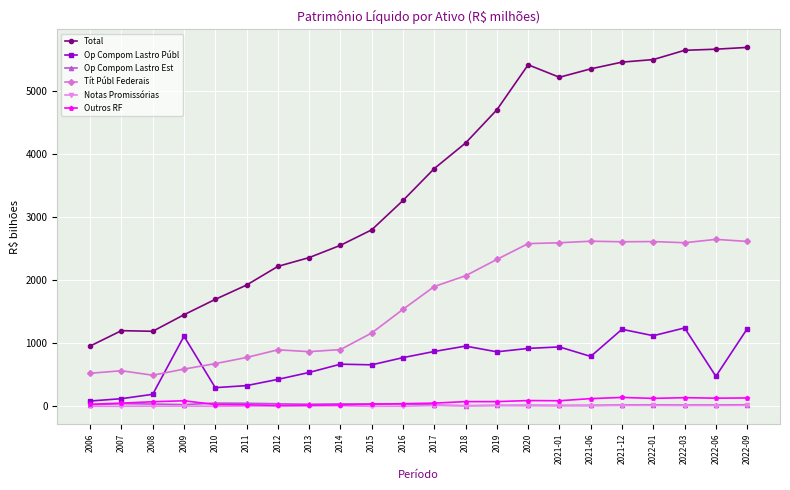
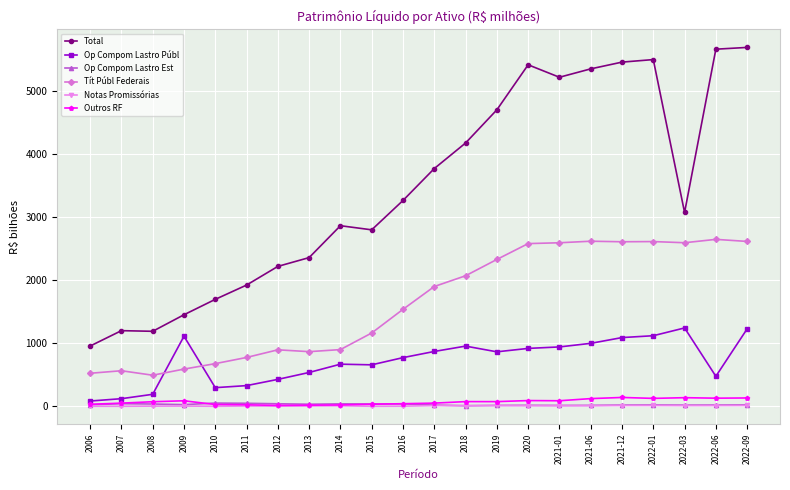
Total, 2014: 2600 -> 2900
Op Compom Lastro Públ, 2021-06: 800 -> 1000
Op Compom Lastro Públ, 2021-12: 1200 -> 1100
Total, 2022-03: 5700 -> 3100
